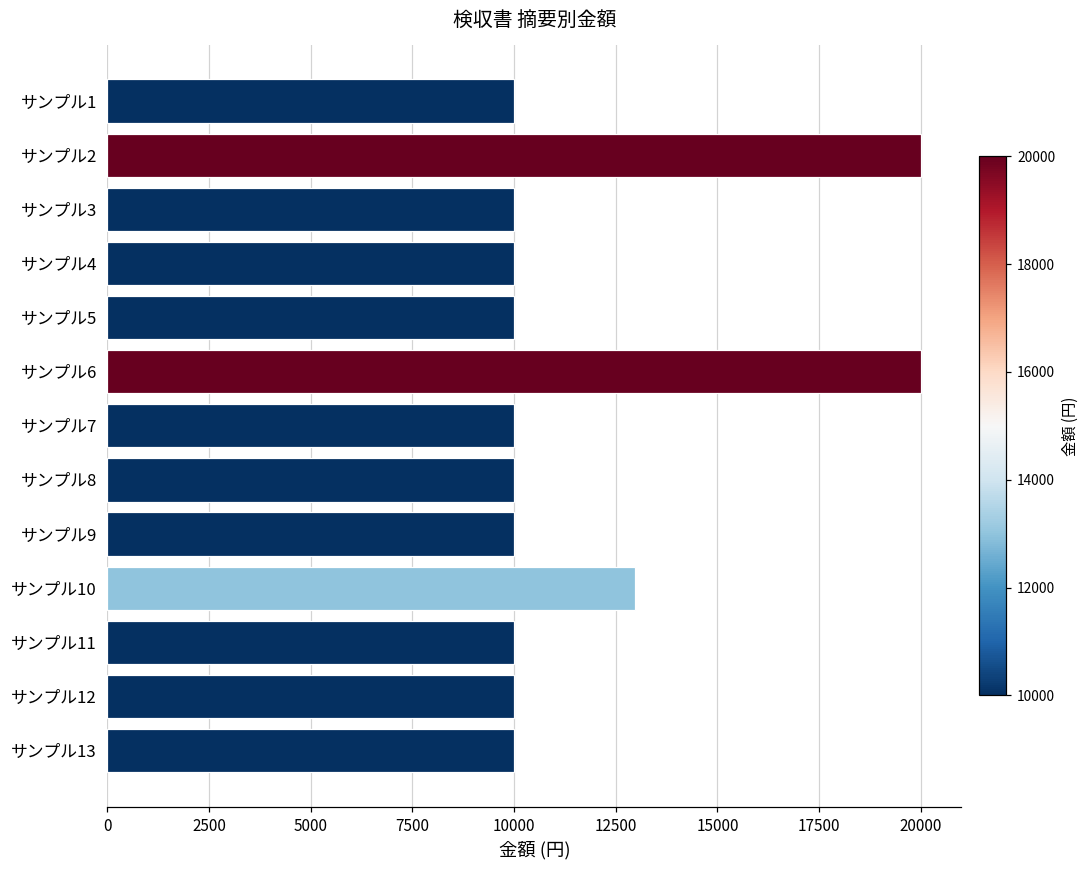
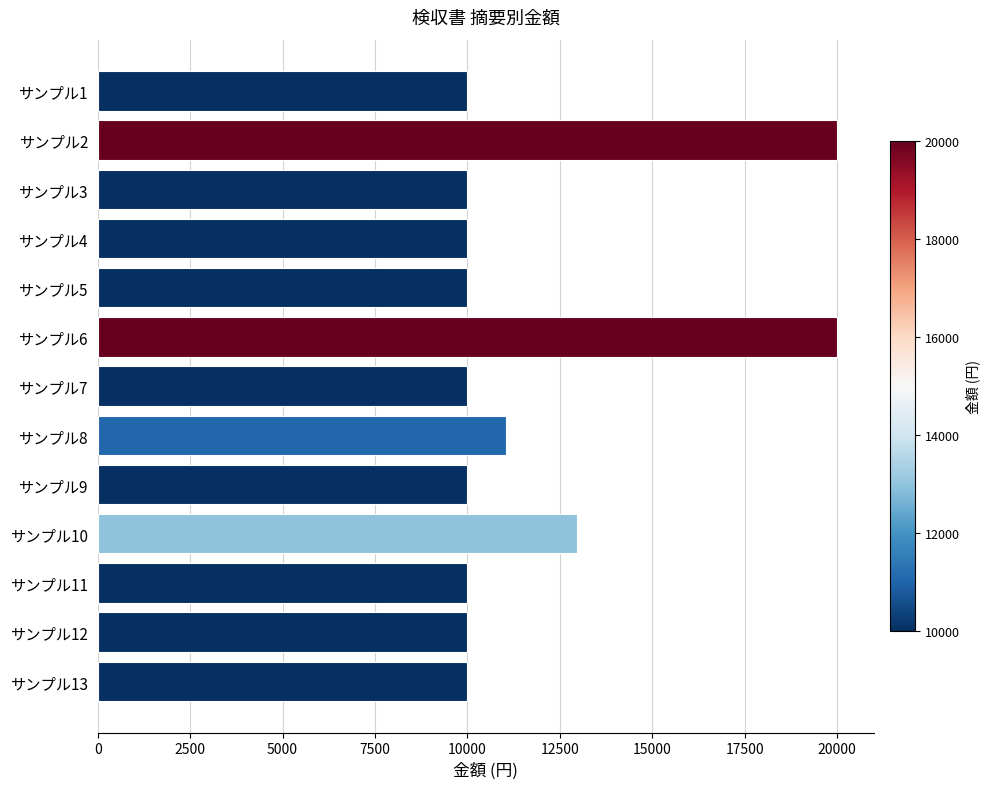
サンプル8: 10000 -> 11000
